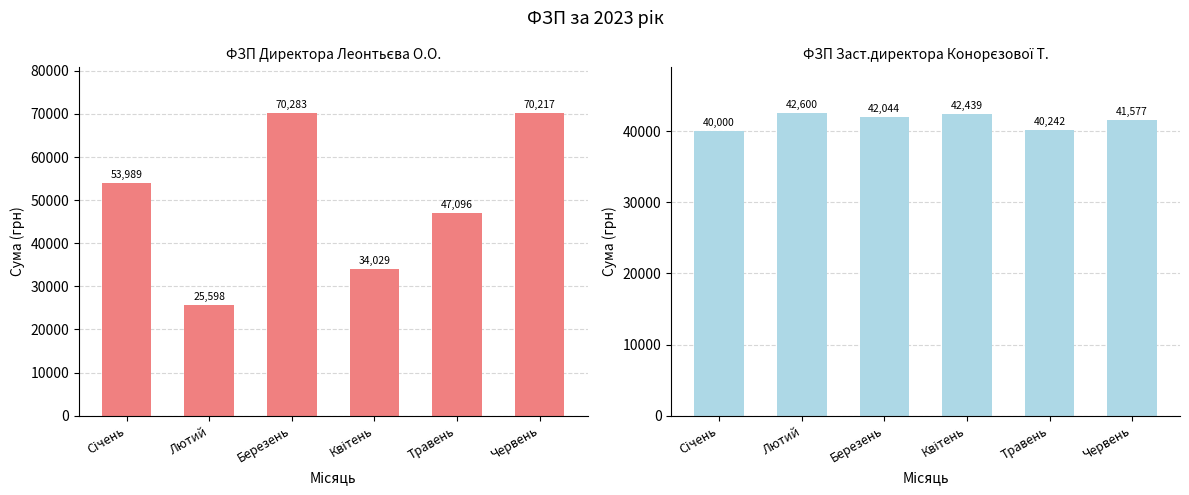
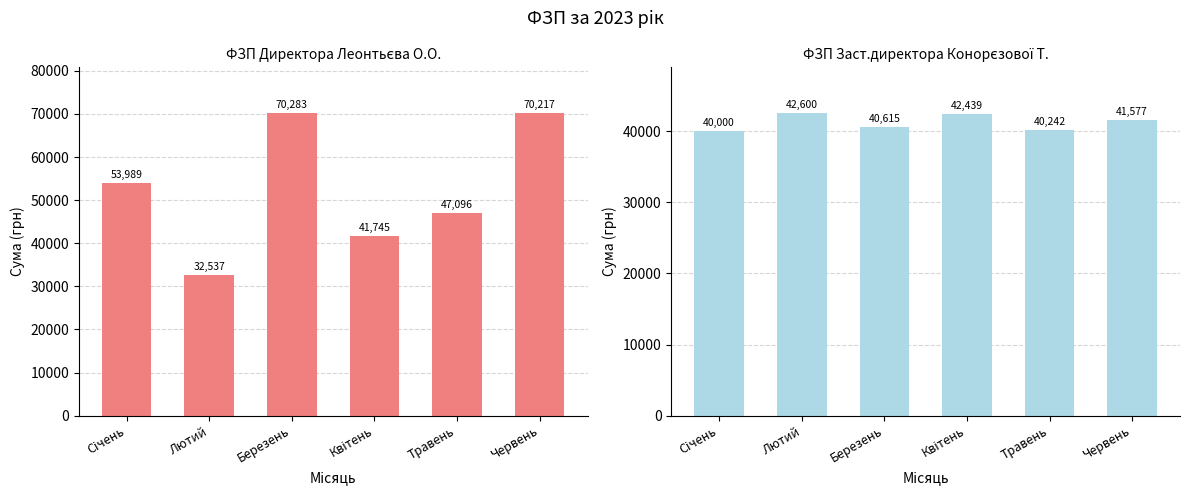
ФЗП Директора Леонтьєва О.О., Лютий: 25,598 -> 32,537
ФЗП Директора Леонтьєва О.О., Квітень: 34,029 -> 41,745
ФЗП Заст.директора Конорєзової Т., Березень: 42,044 -> 40,615
